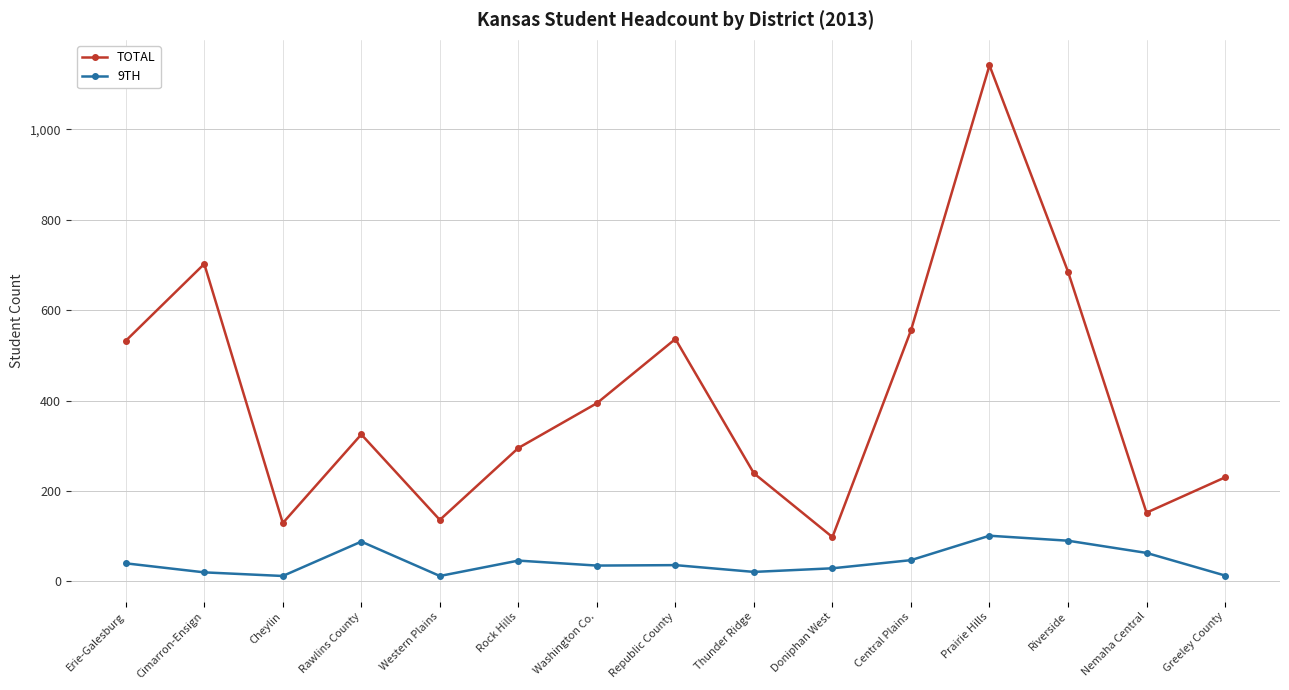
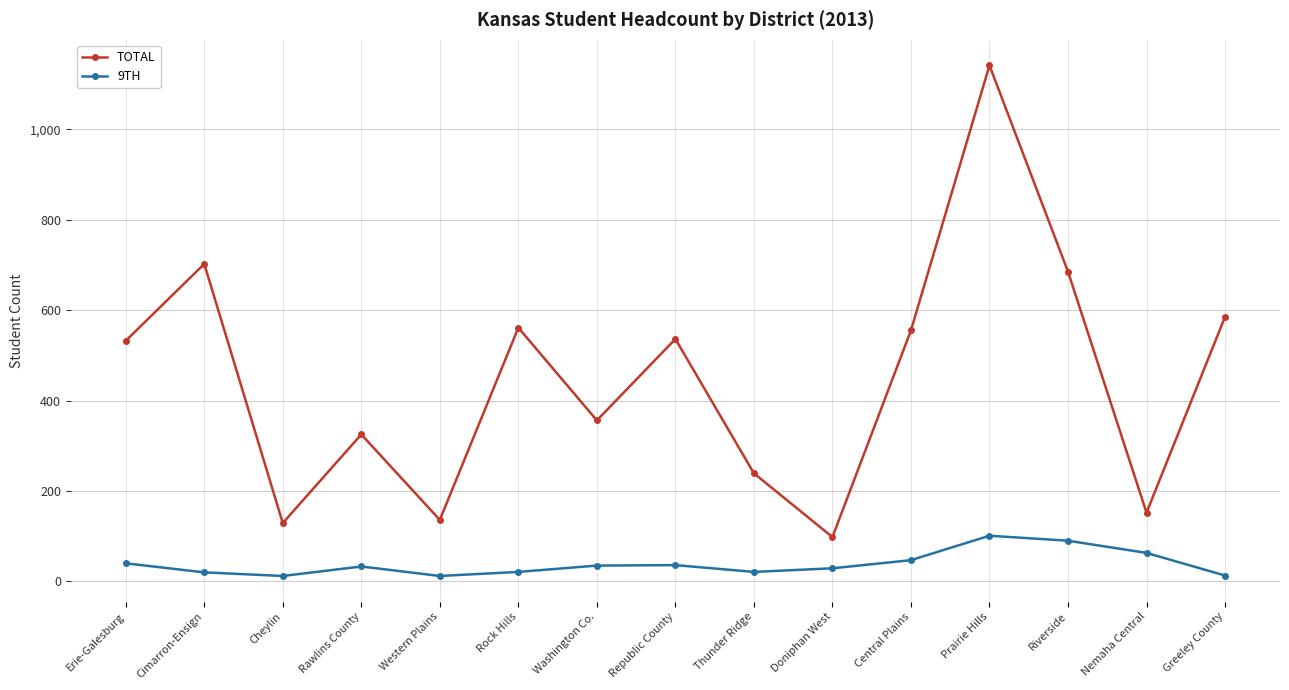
9TH, Rawlins County: 90 -> 30
TOTAL, Rock Hills: 300 -> 560
9TH, Rock Hills: 50 -> 20
TOTAL, Washington Co.: 390 -> 360
TOTAL, Greeley County: 230 -> 590
